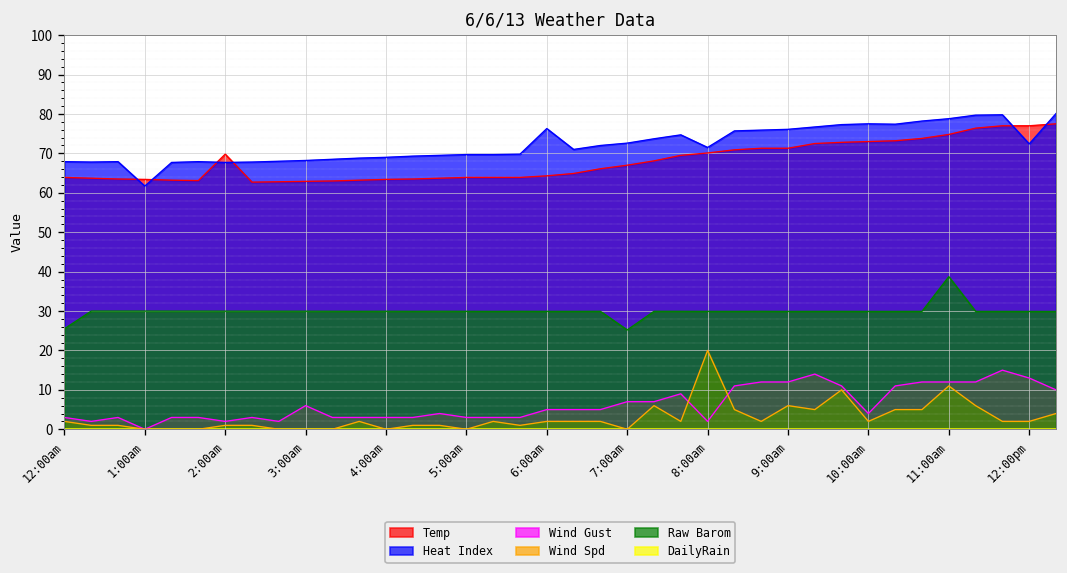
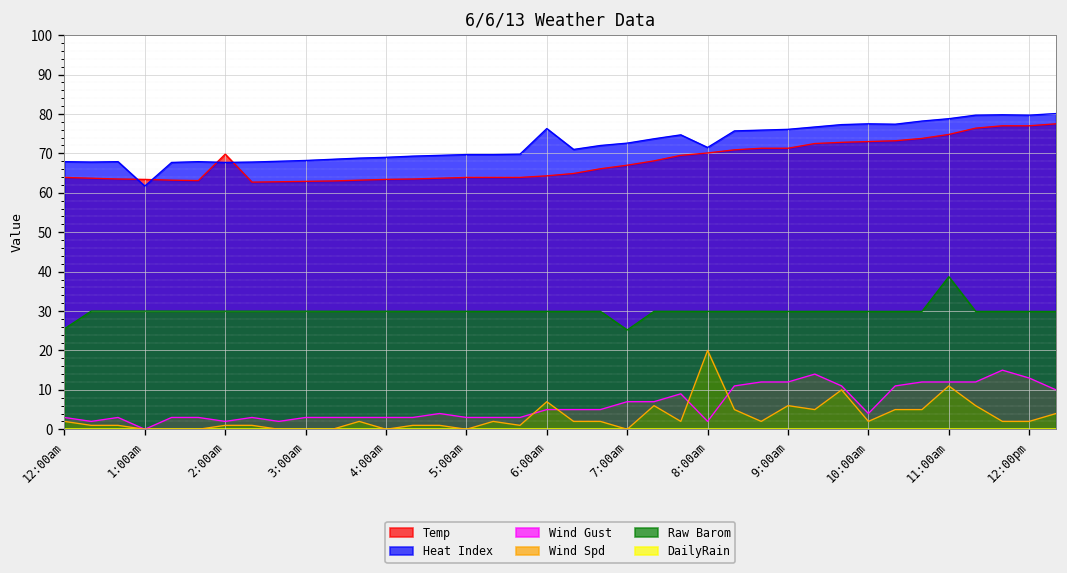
Wind Gust, 3:00am: 6 -> 3
Wind Spd, 6:00am: 2 -> 7
Heat Index, 12:00pm: 72 -> 80
